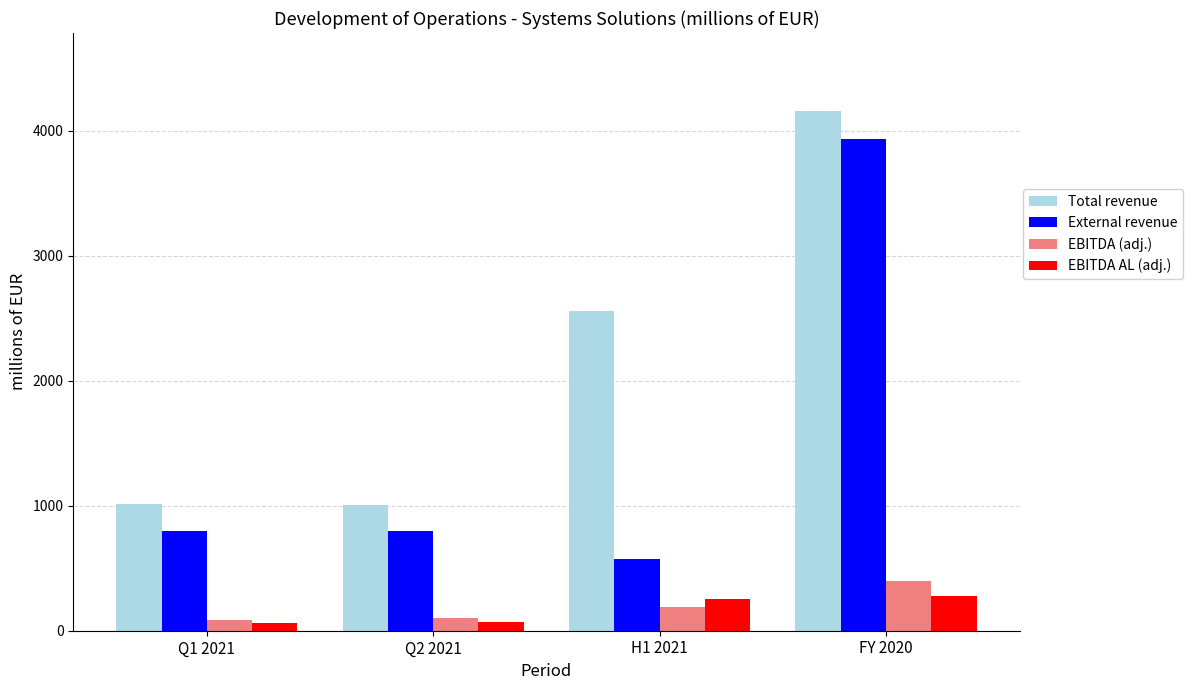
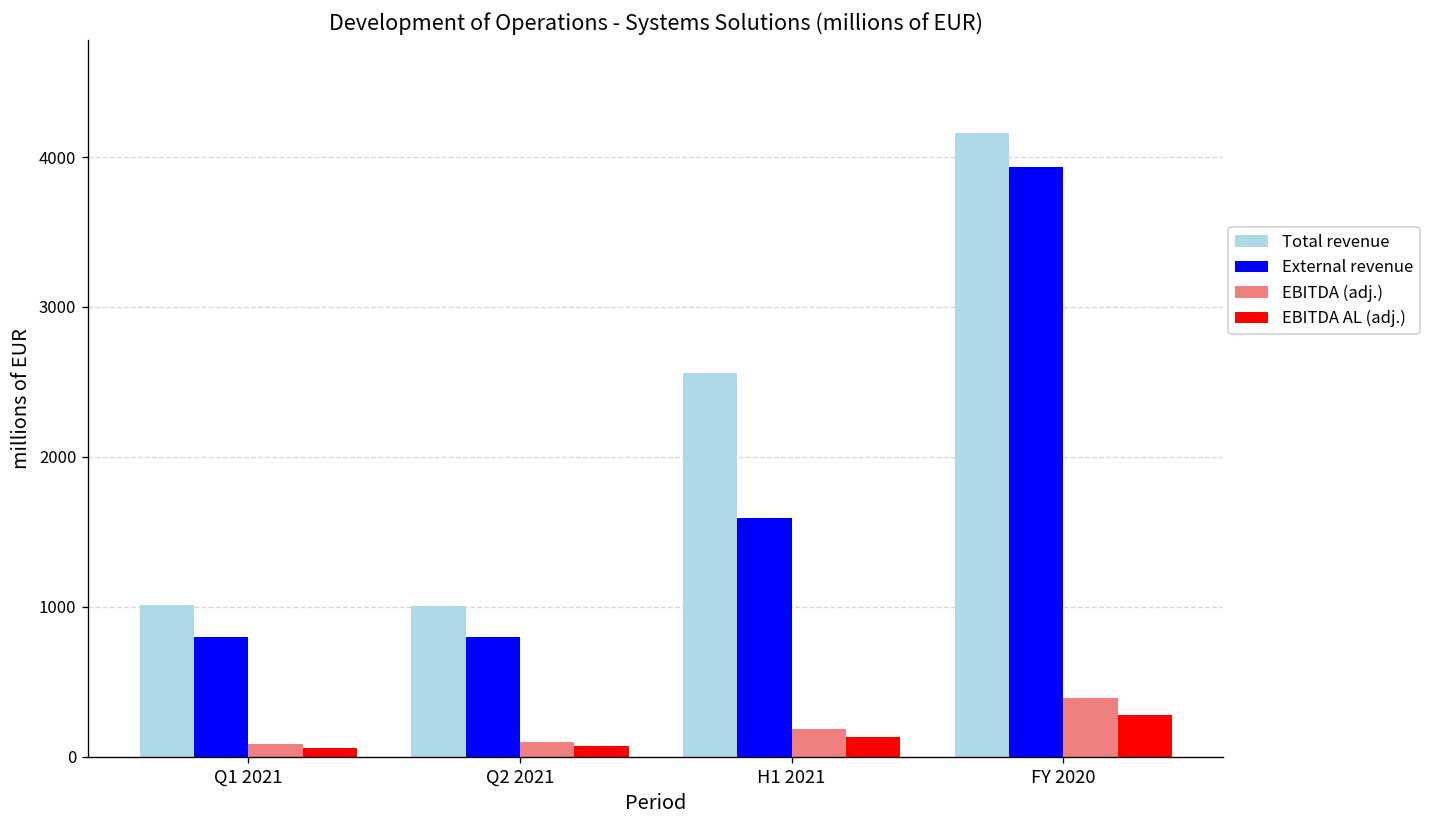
External revenue, H1 2021: 570 -> 1600
EBITDA AL (adj.), H1 2021: 250 -> 130
